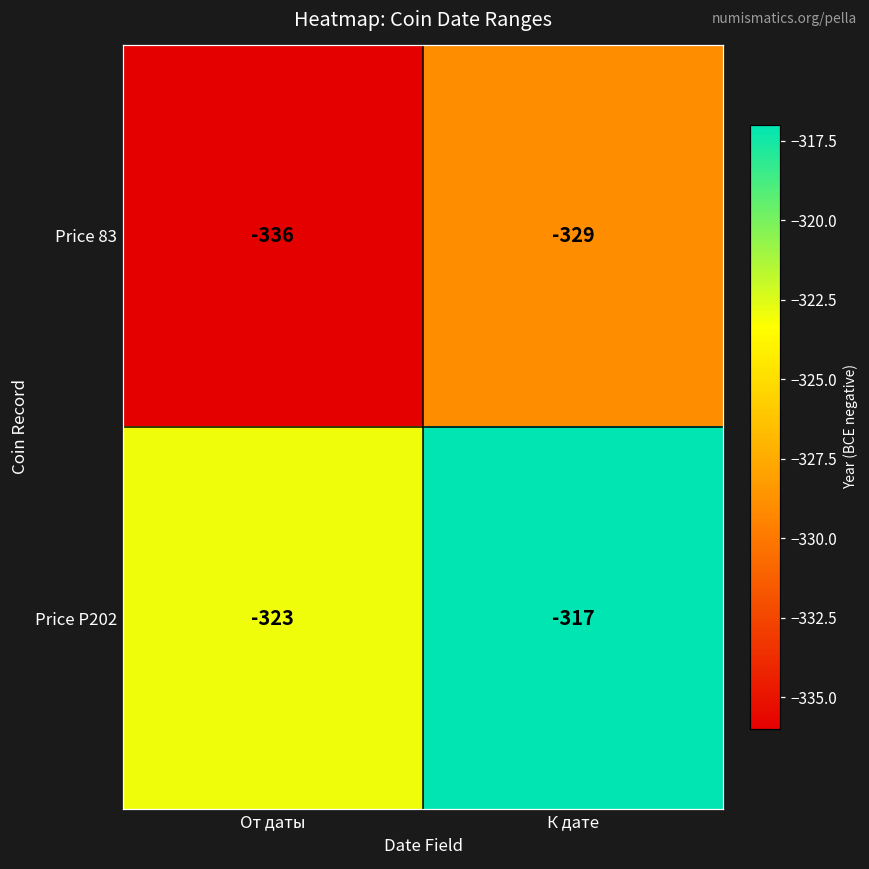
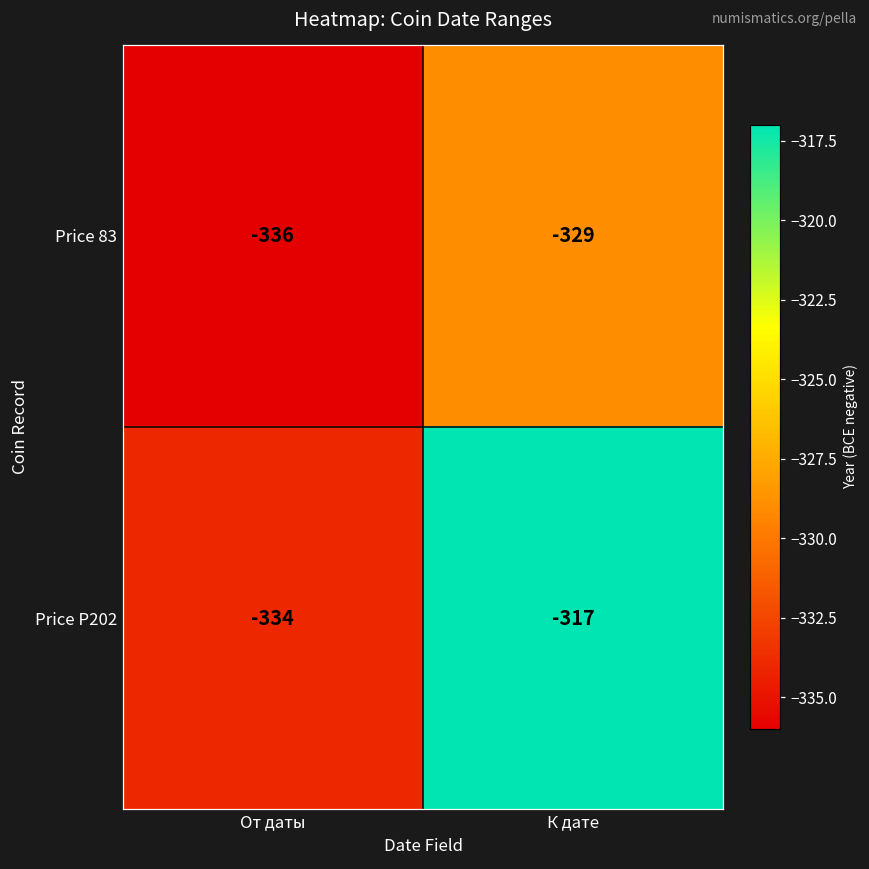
Price P202, От даты: -323 -> -334
